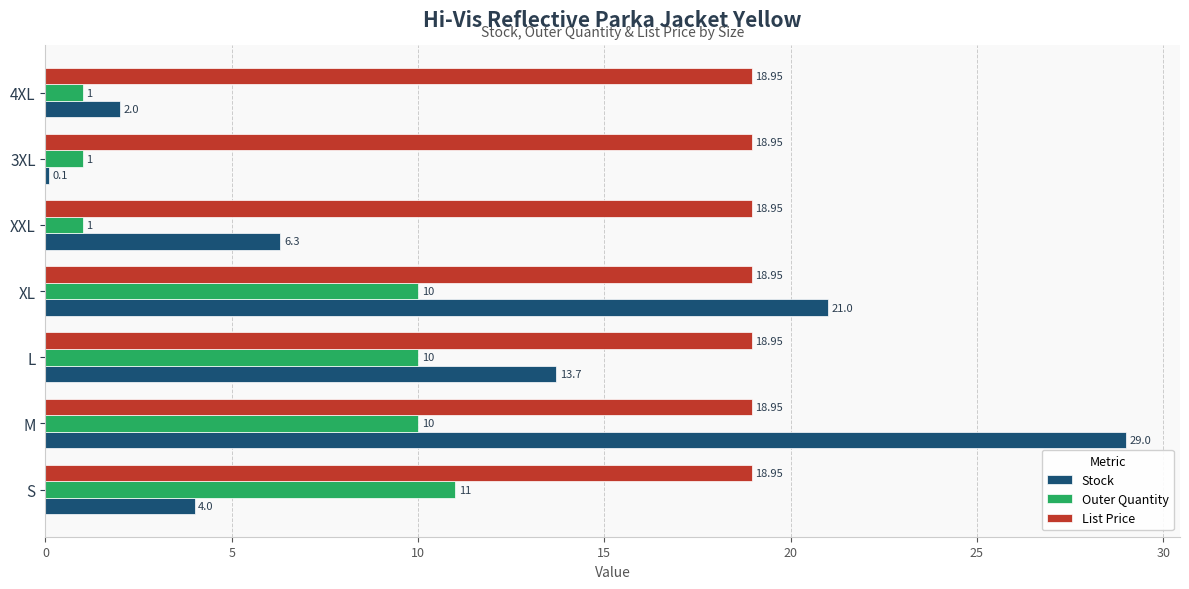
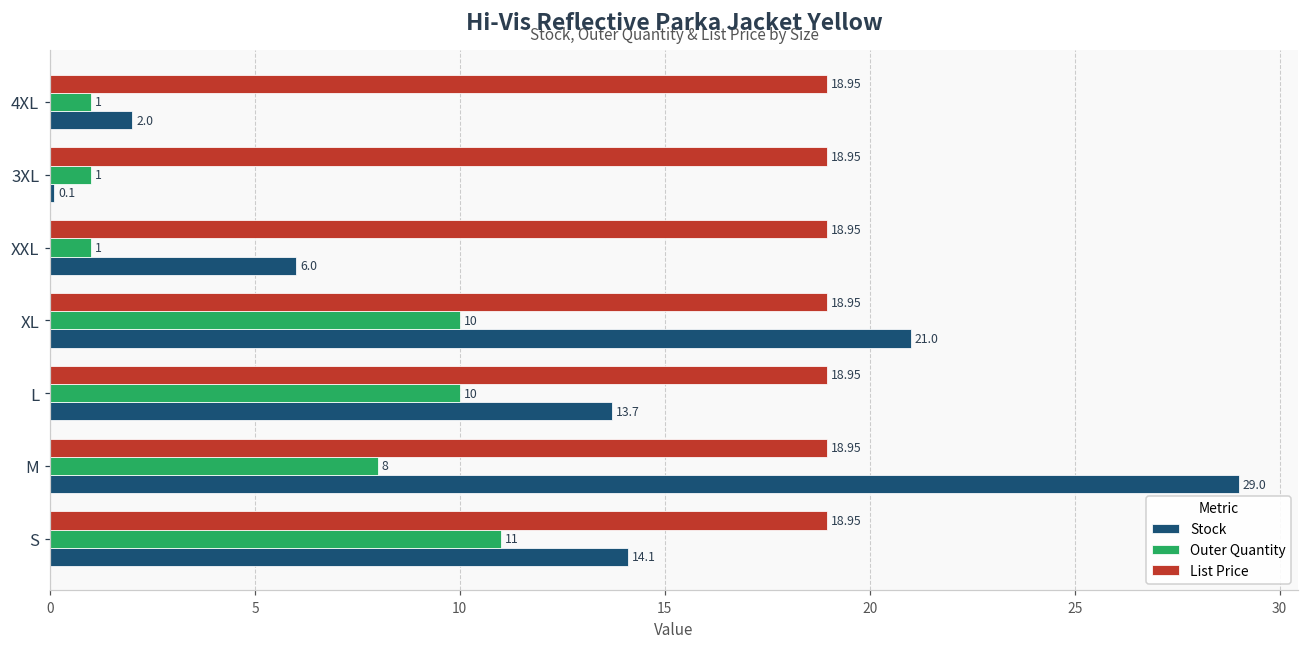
Stock, XXL: 6.3 -> 6.0
Outer Quantity, M: 10 -> 8
Stock, S: 4.0 -> 14.1
